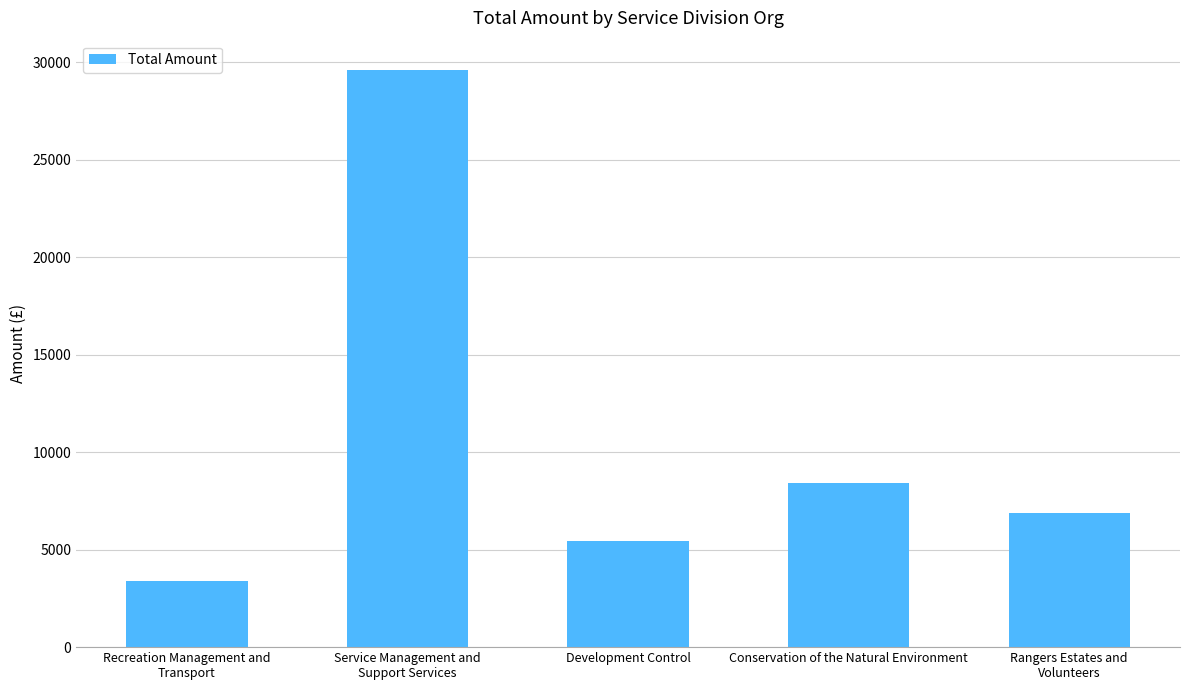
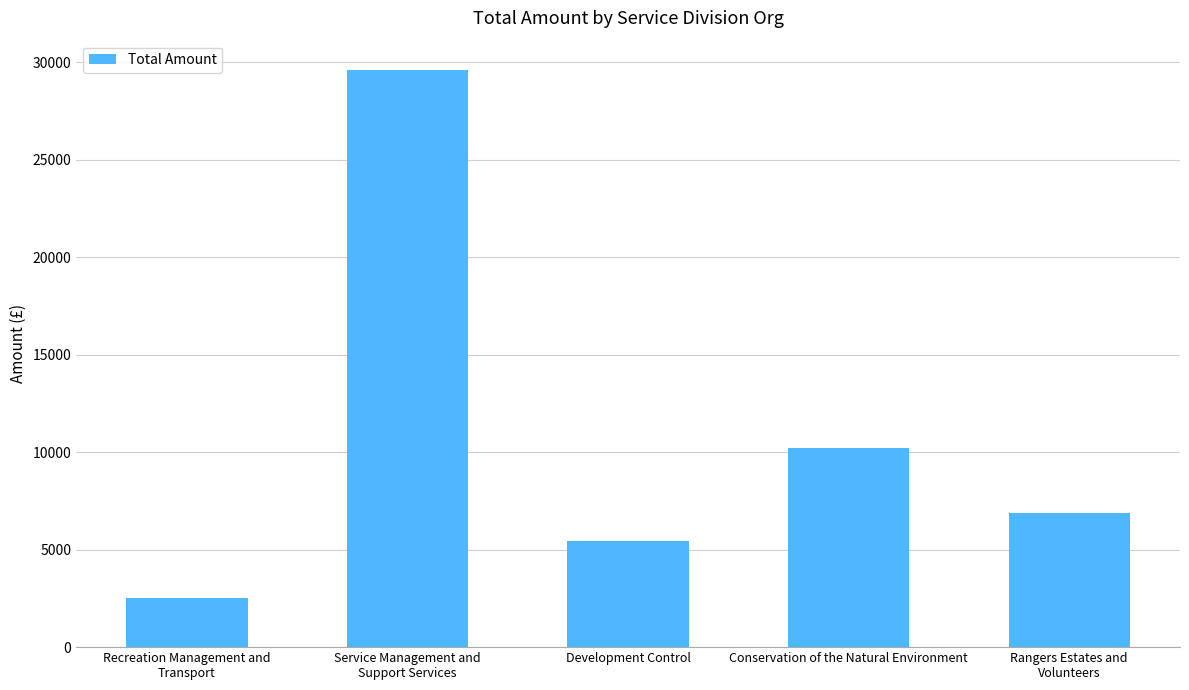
Recreation Management and Transport: 3400 -> 2500
Conservation of the Natural Environment: 8400 -> 10200
